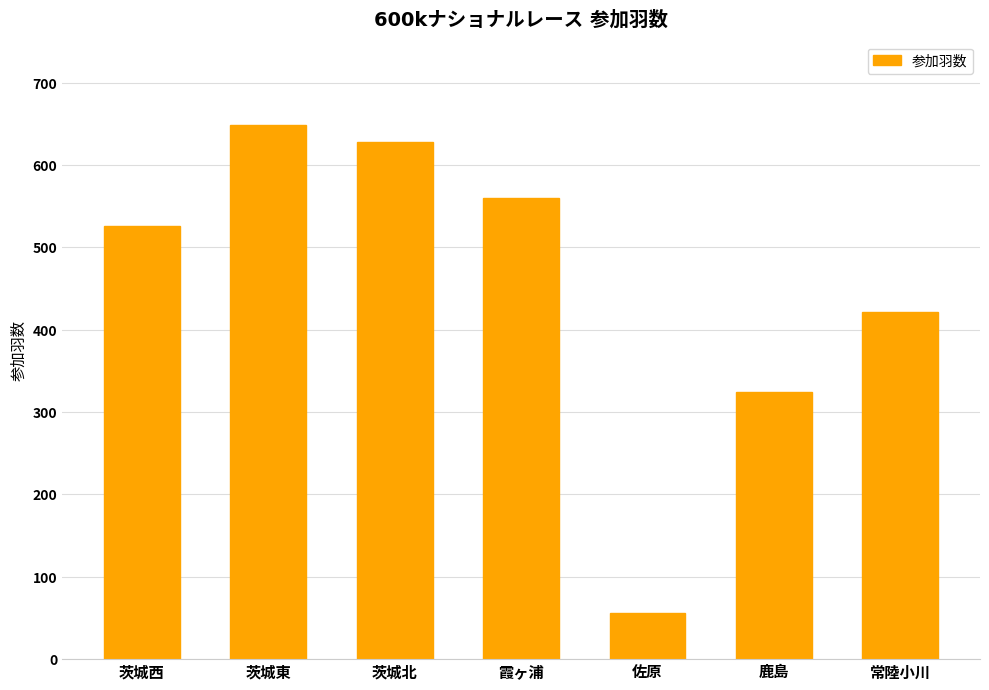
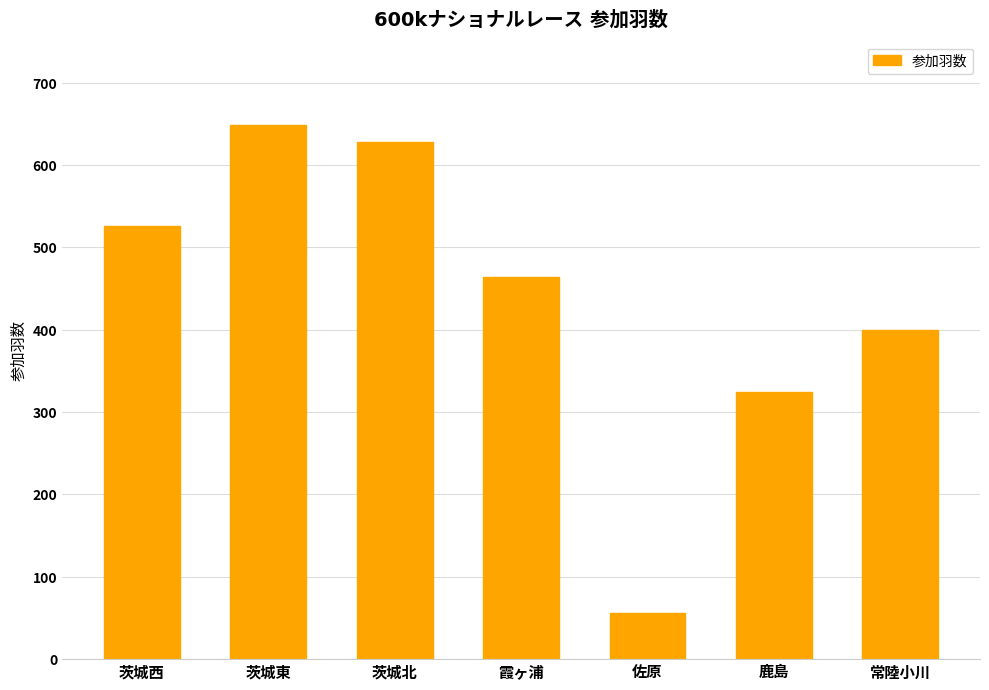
霞ヶ浦: 560 -> 460
常陸小川: 420 -> 400
